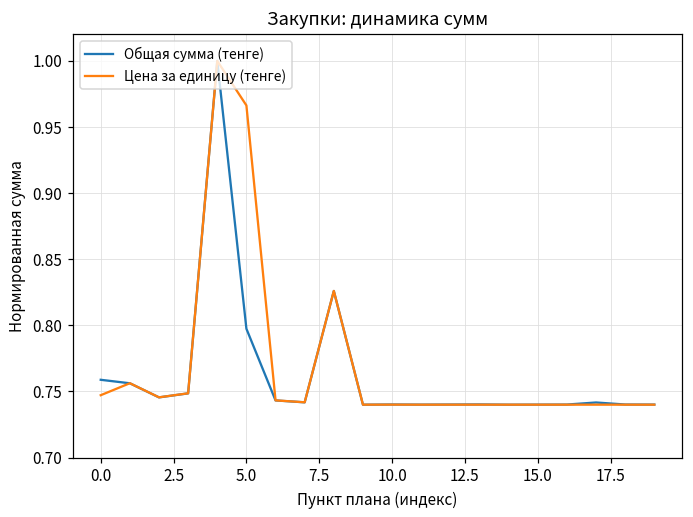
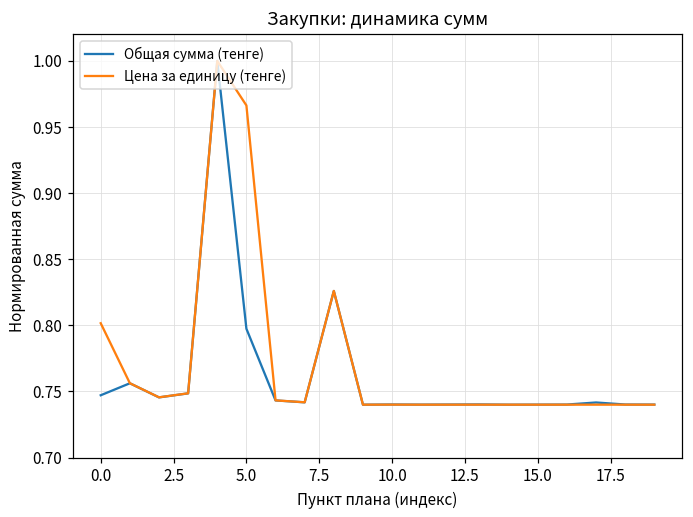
Общая сумма (тенге), 0.0: 0.759 -> 0.747
Цена за единицу (тенге), 0.0: 0.747 -> 0.802
